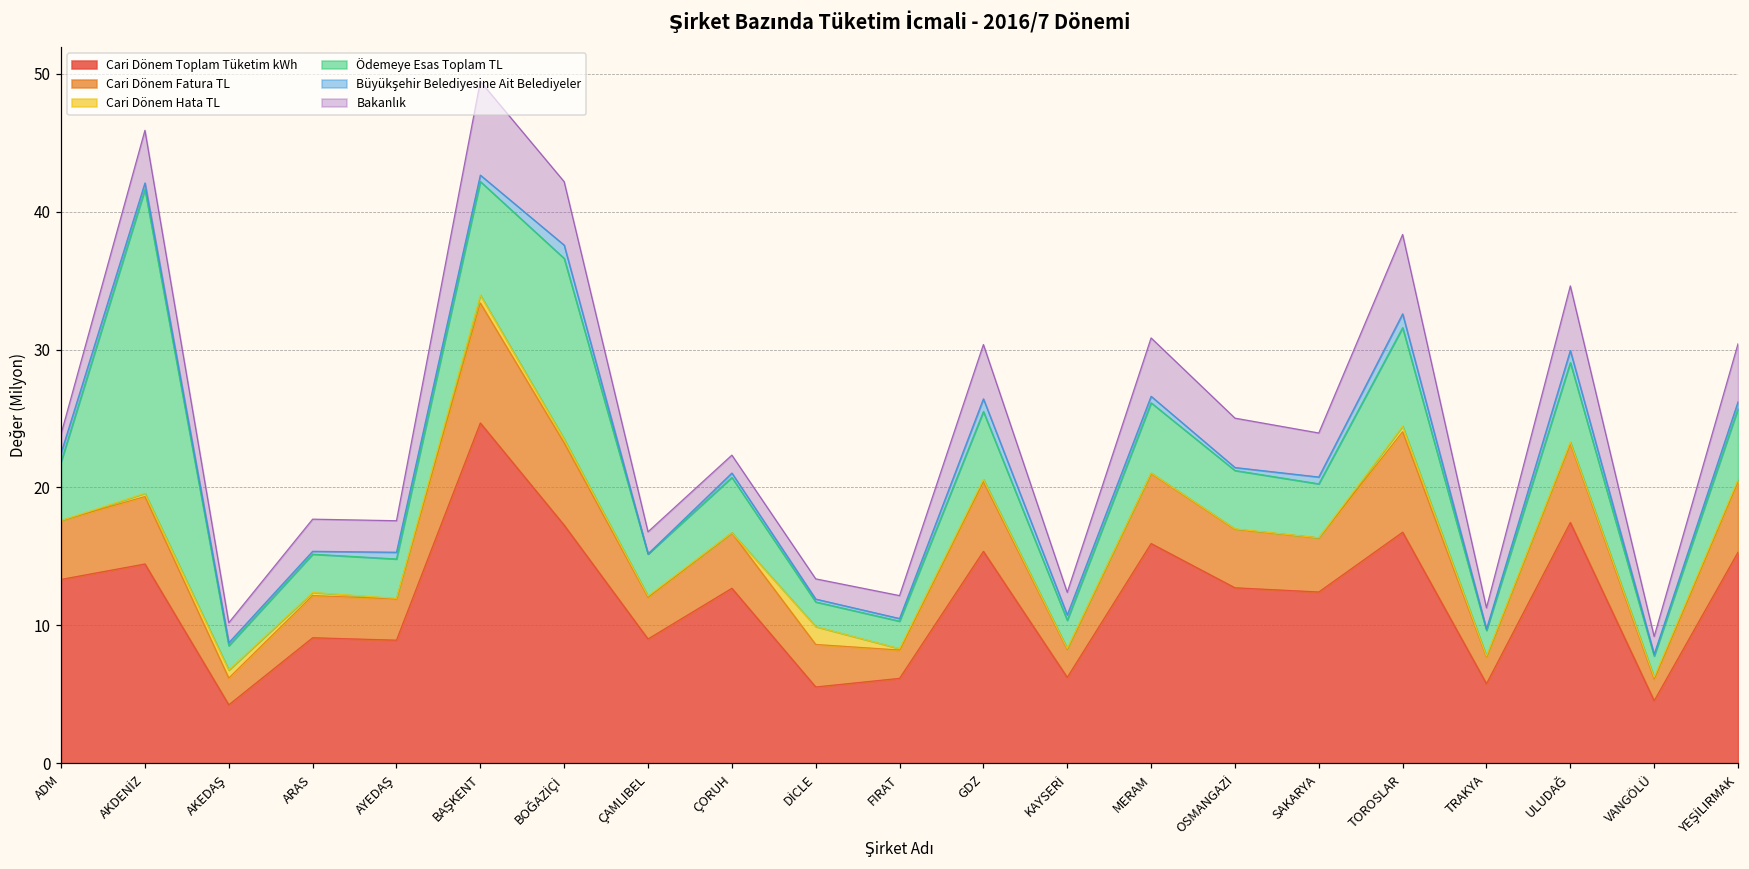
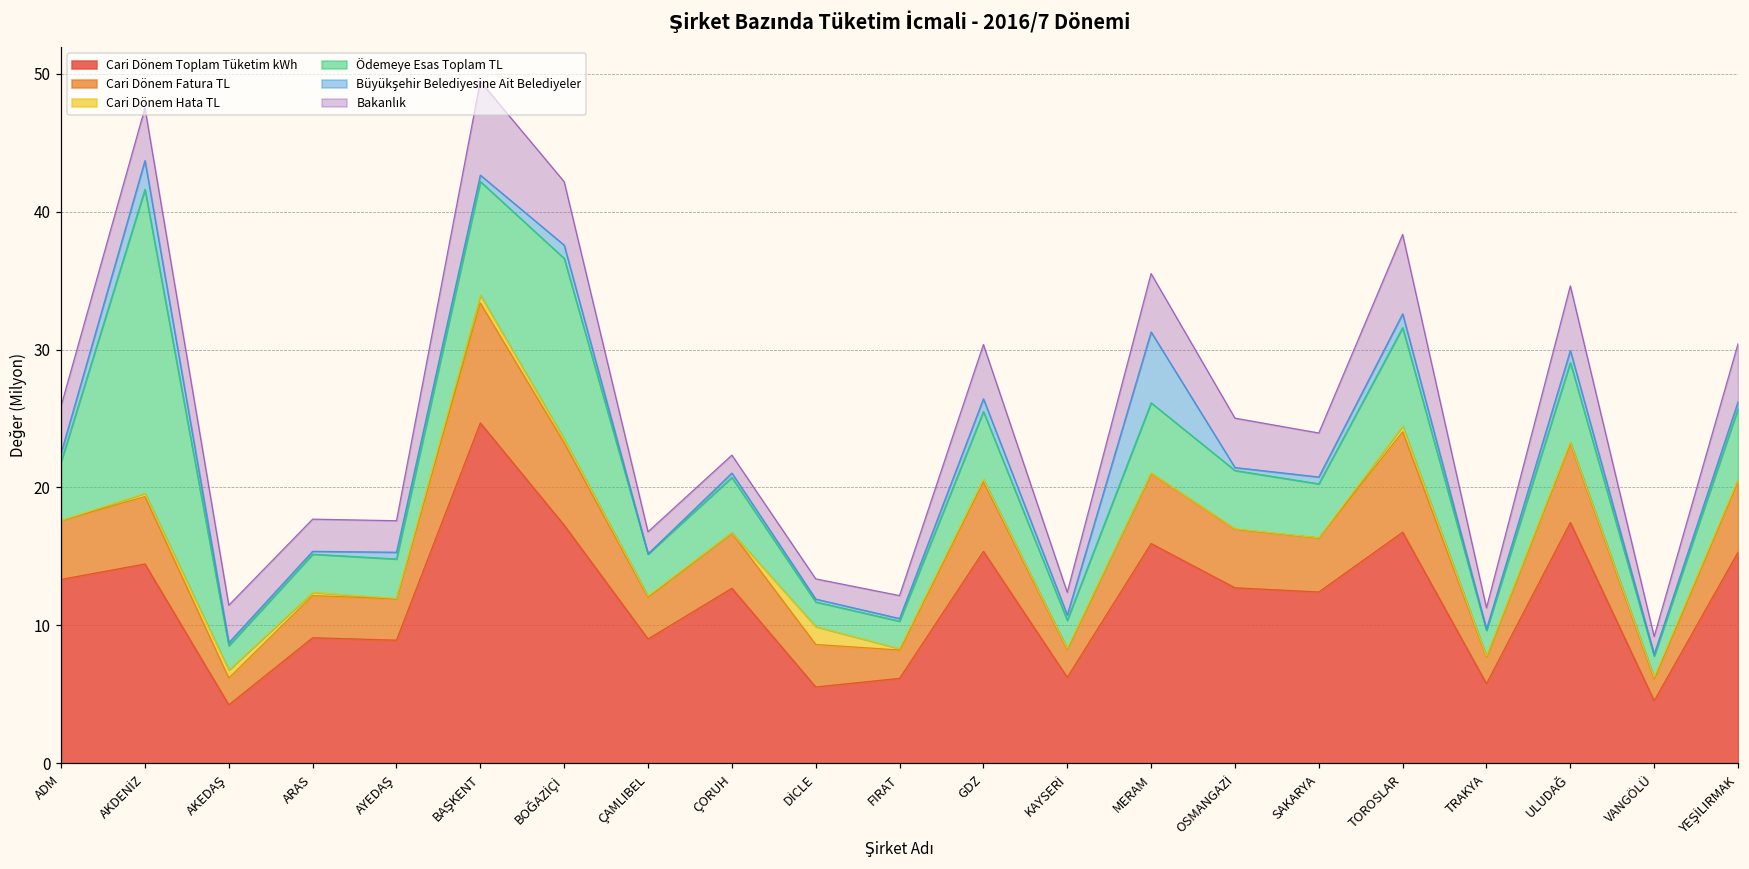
Bakanlık, ADM: 1.4 -> 3.4
Büyükşehir Belediyesine Ait Belediyeler, AKDENİZ: 0.5 -> 2.1
Bakanlık, AKEDAŞ: 1.5 -> 2.7
Büyükşehir Belediyesine Ait Belediyeler, MERAM: 0.5 -> 5.1
